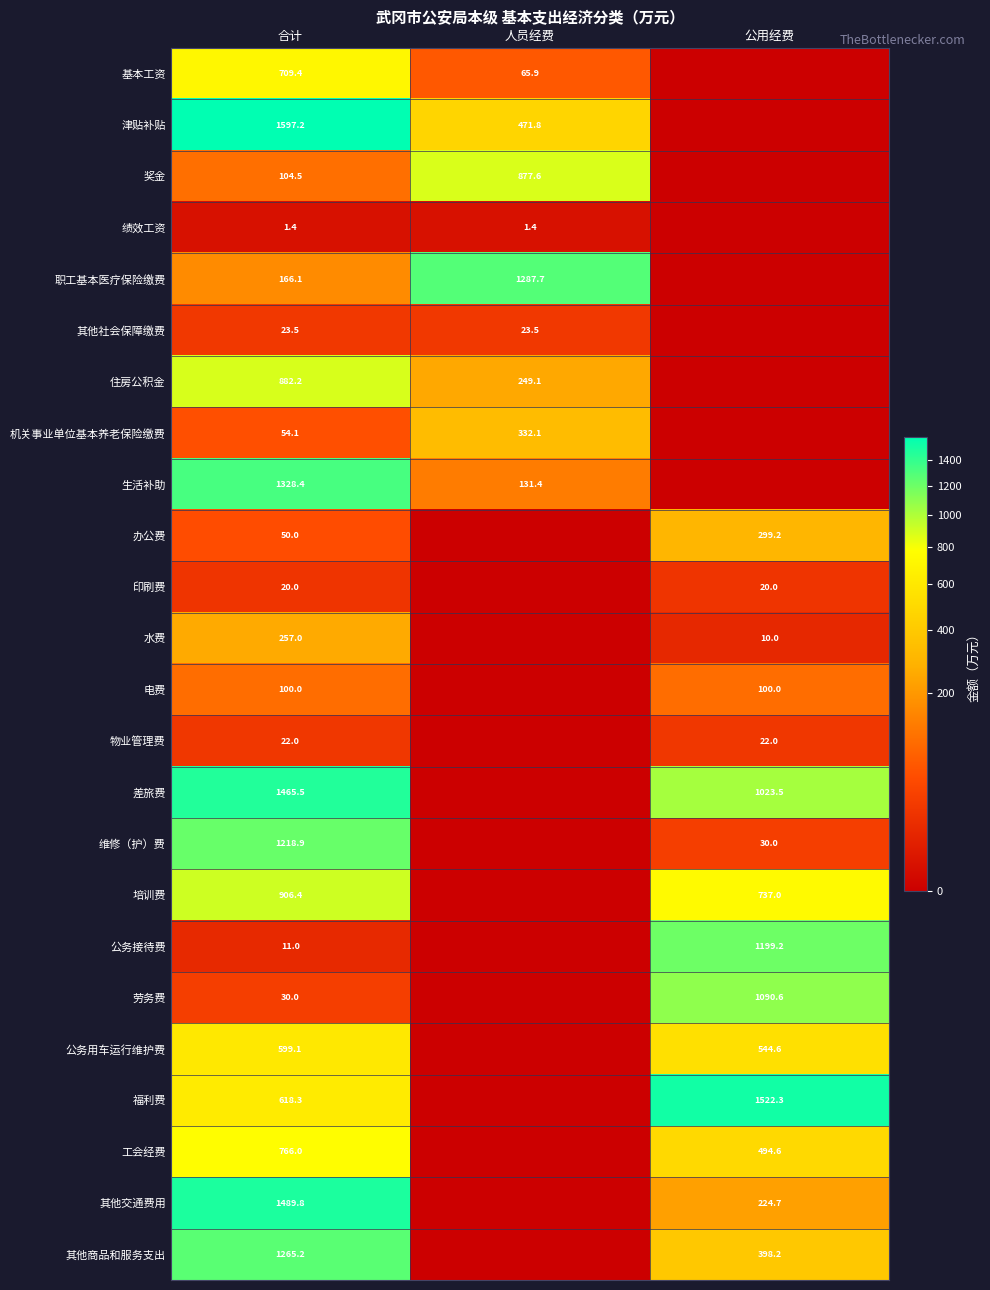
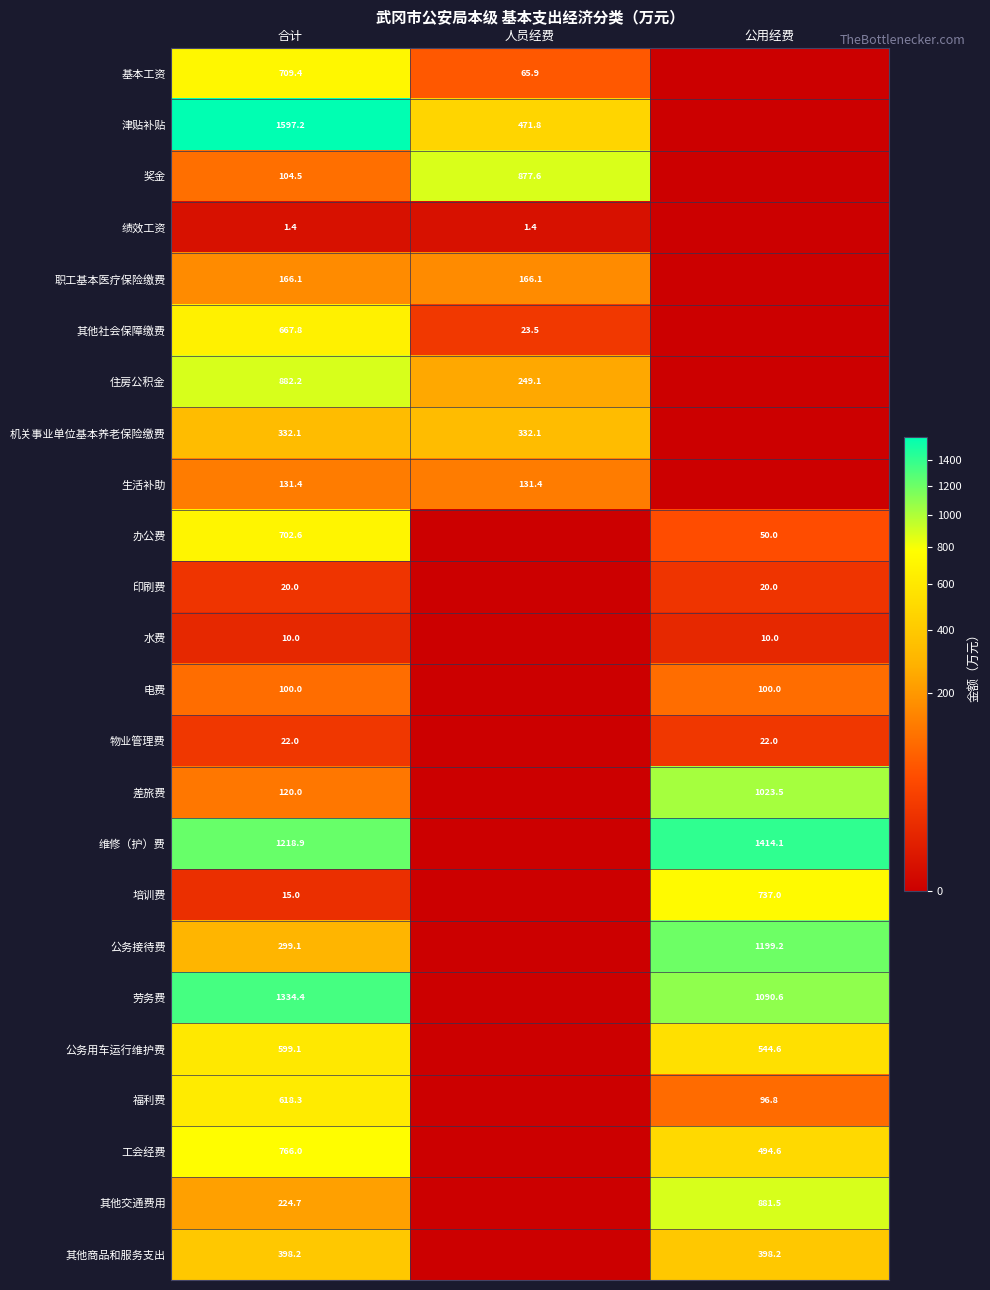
职工基本医疗保险缴费, 人员经费: 1287.7 -> 166.1
其他社会保障缴费, 合计: 23.5 -> 667.8
机关事业单位基本养老保险缴费, 合计: 54.1 -> 332.1
生活补助, 合计: 1328.4 -> 131.4
办公费, 合计: 50.0 -> 702.6
办公费, 公用经费: 299.2 -> 50.0
水费, 合计: 257.0 -> 10.0
差旅费, 合计: 1465.5 -> 120.0
维修（护）费, 公用经费: 30.0 -> 1414.1
培训费, 合计: 906.4 -> 15.0
公务接待费, 合计: 11.0 -> 299.1
劳务费, 合计: 30.0 -> 1334.4
福利费, 公用经费: 1522.3 -> 96.8
其他交通费用, 合计: 1489.8 -> 224.7
其他交通费用, 公用经费: 224.7 -> 881.5
其他商品和服务支出, 合计: 1265.2 -> 398.2
